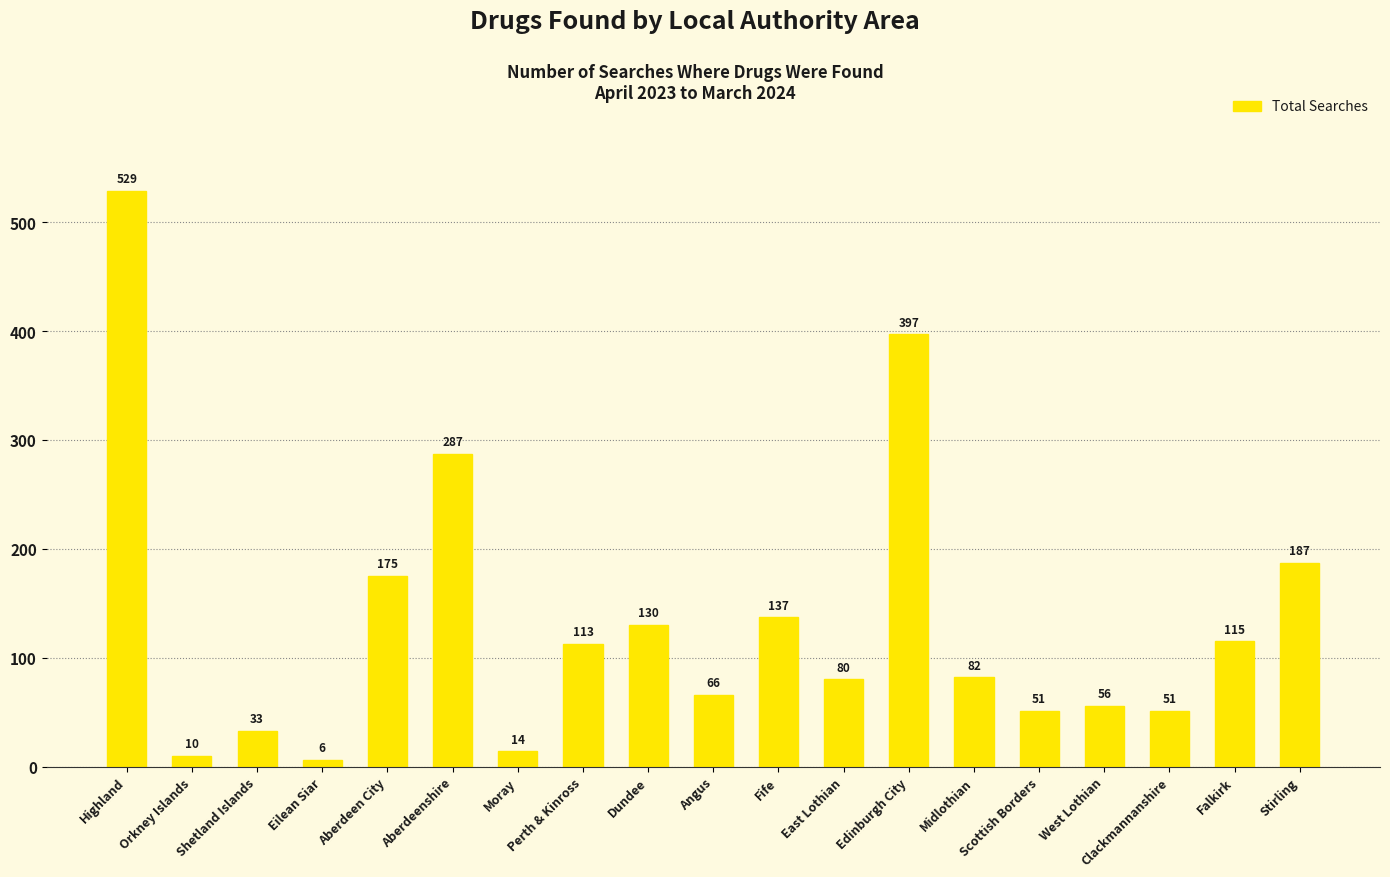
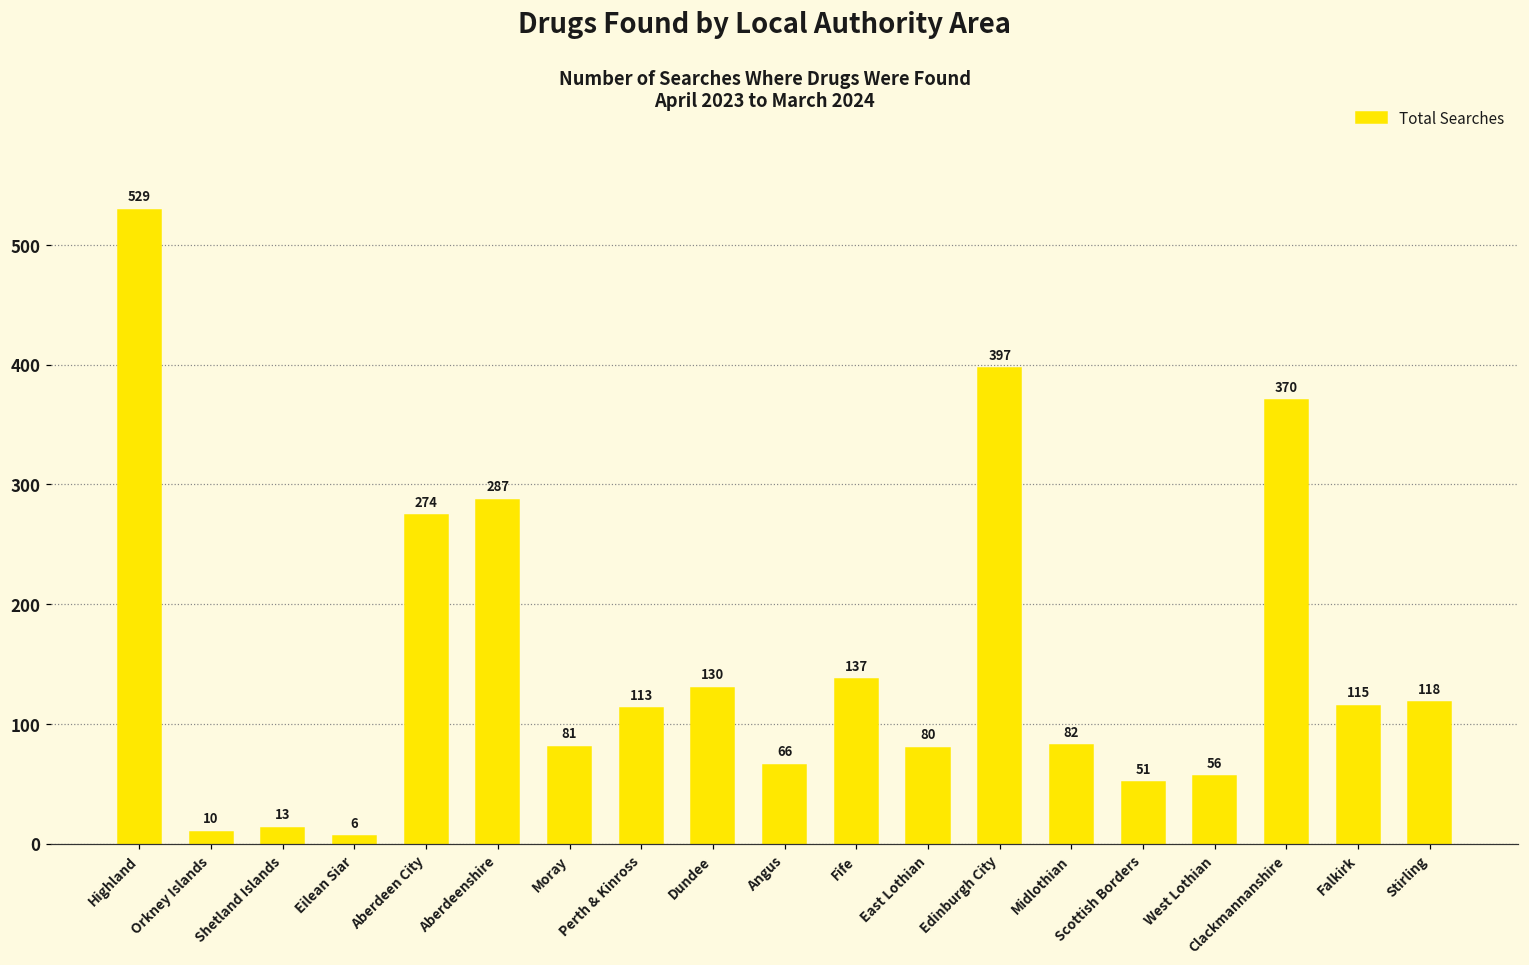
Shetland Islands: 33 -> 13
Aberdeen City: 175 -> 274
Moray: 14 -> 81
Clackmannanshire: 51 -> 370
Stirling: 187 -> 118
